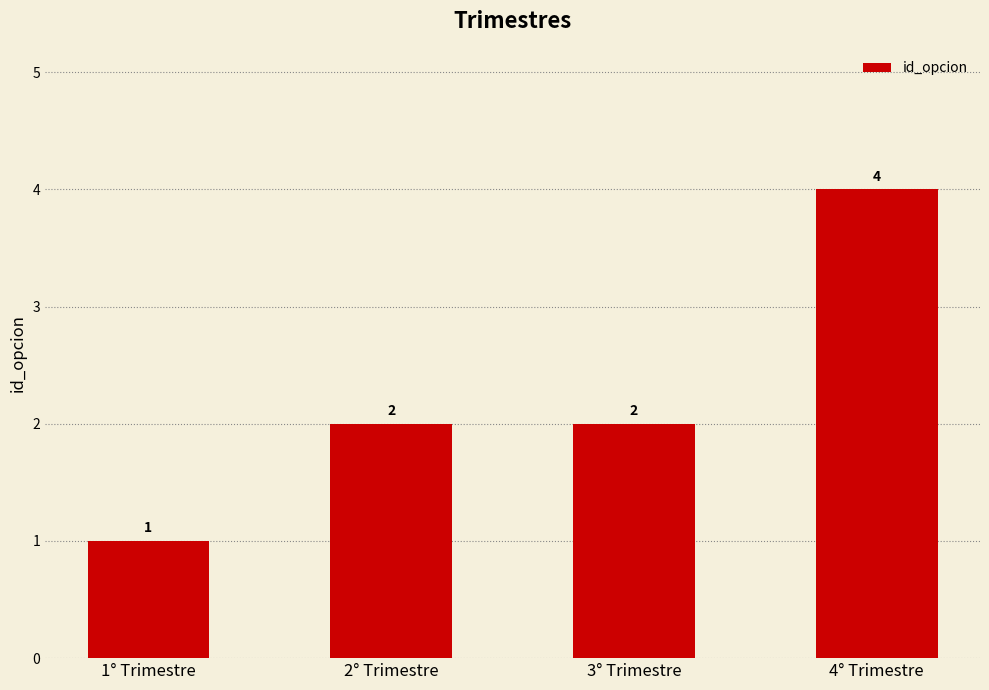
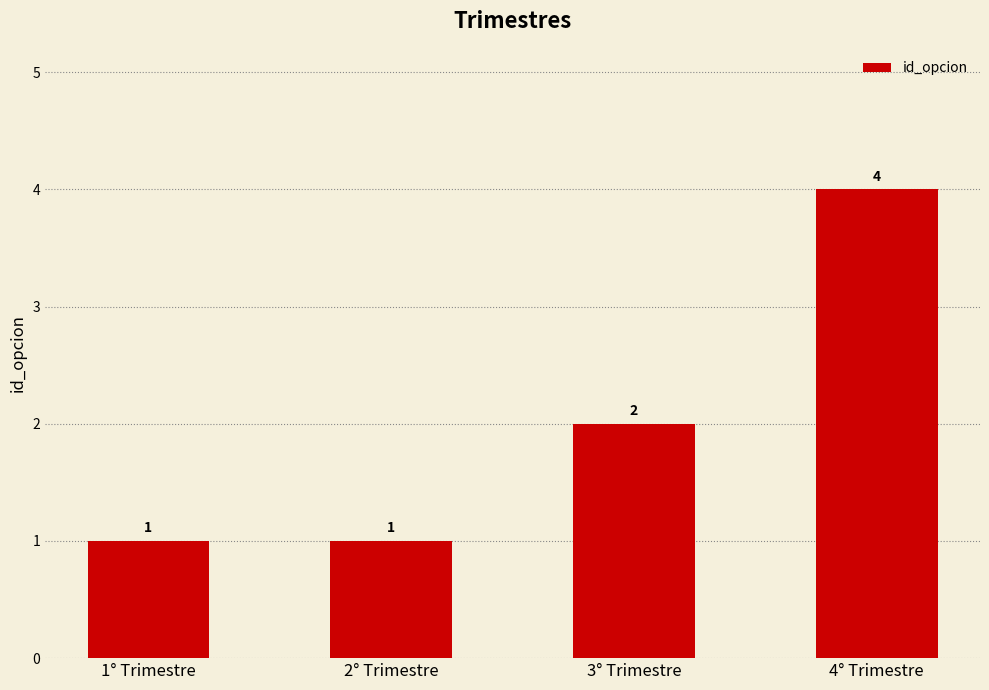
2° Trimestre: 2 -> 1
